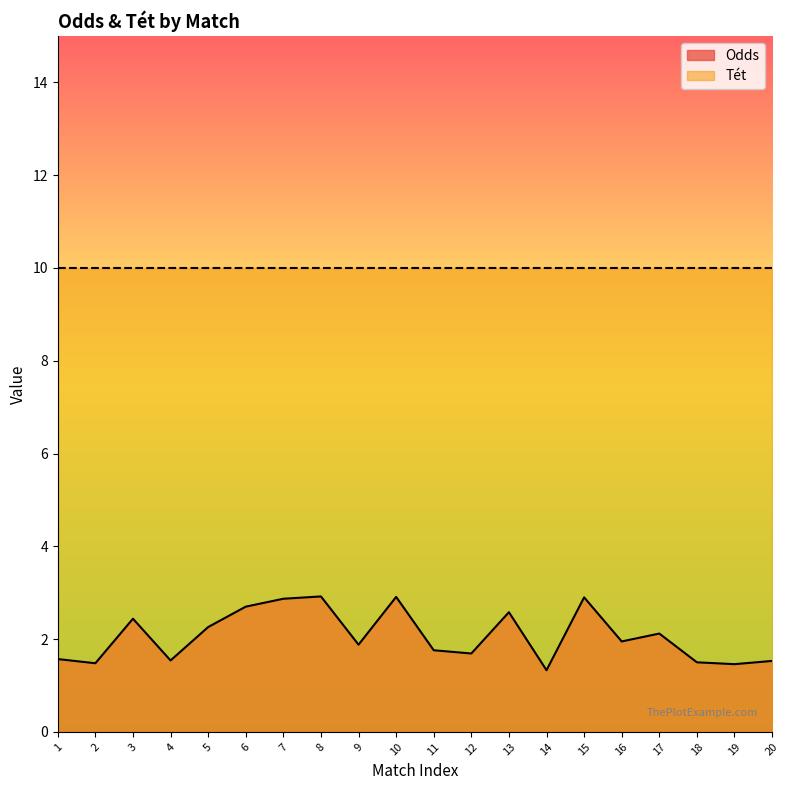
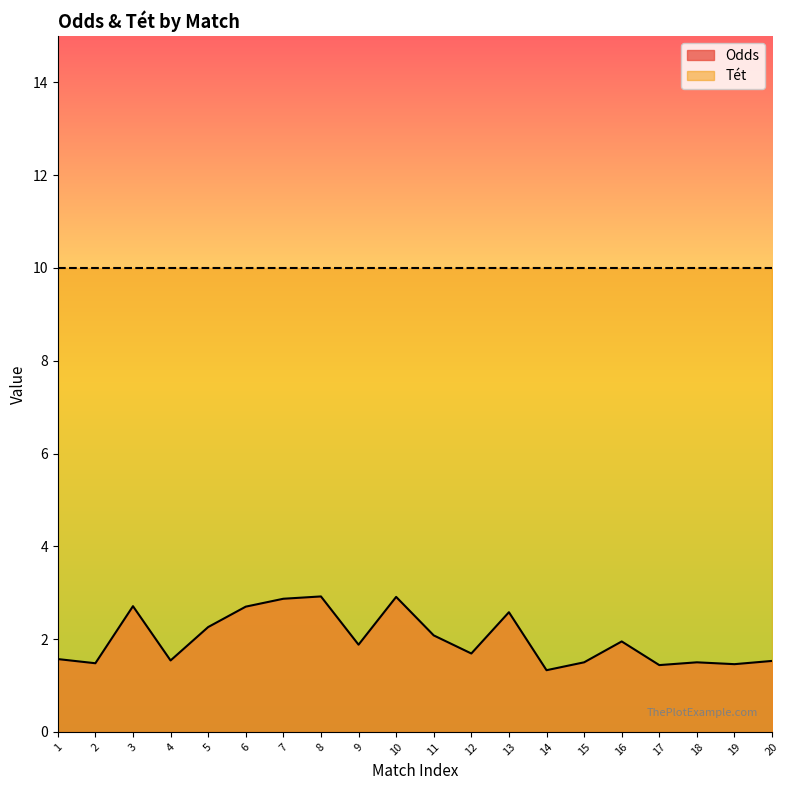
Odds, 3: 2.4 -> 2.7
Odds, 11: 1.8 -> 2.1
Odds, 15: 2.9 -> 1.5
Odds, 17: 2.1 -> 1.4
